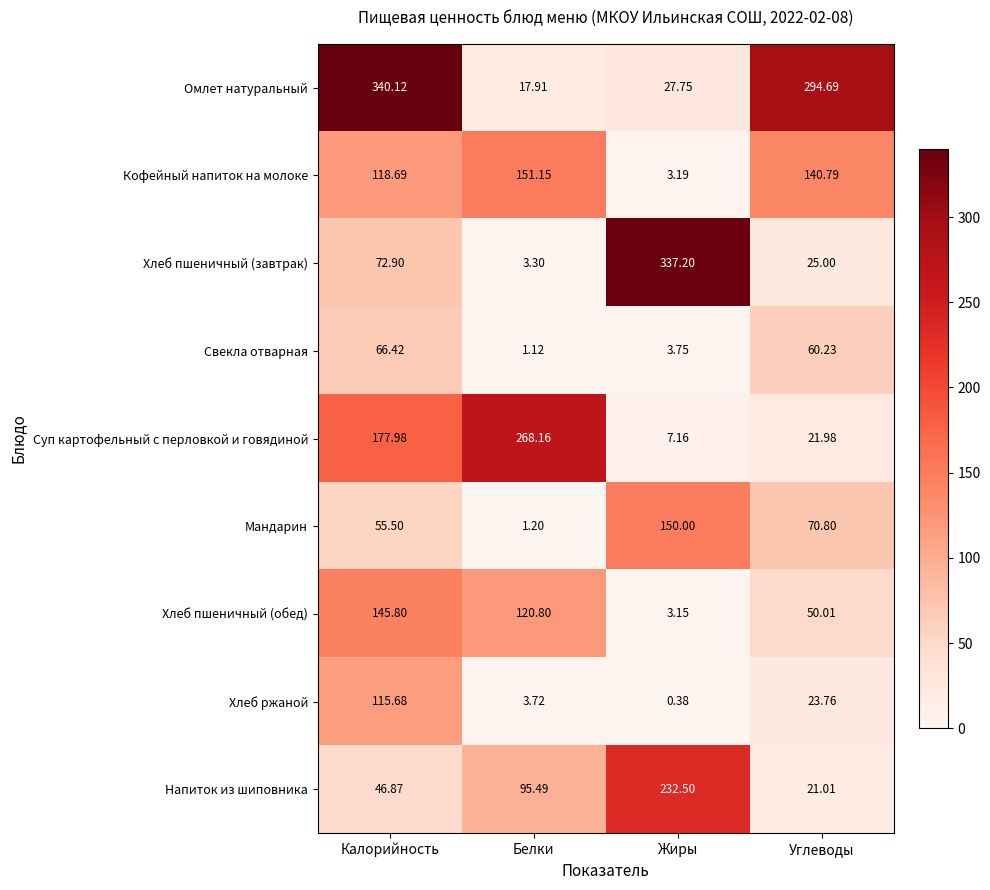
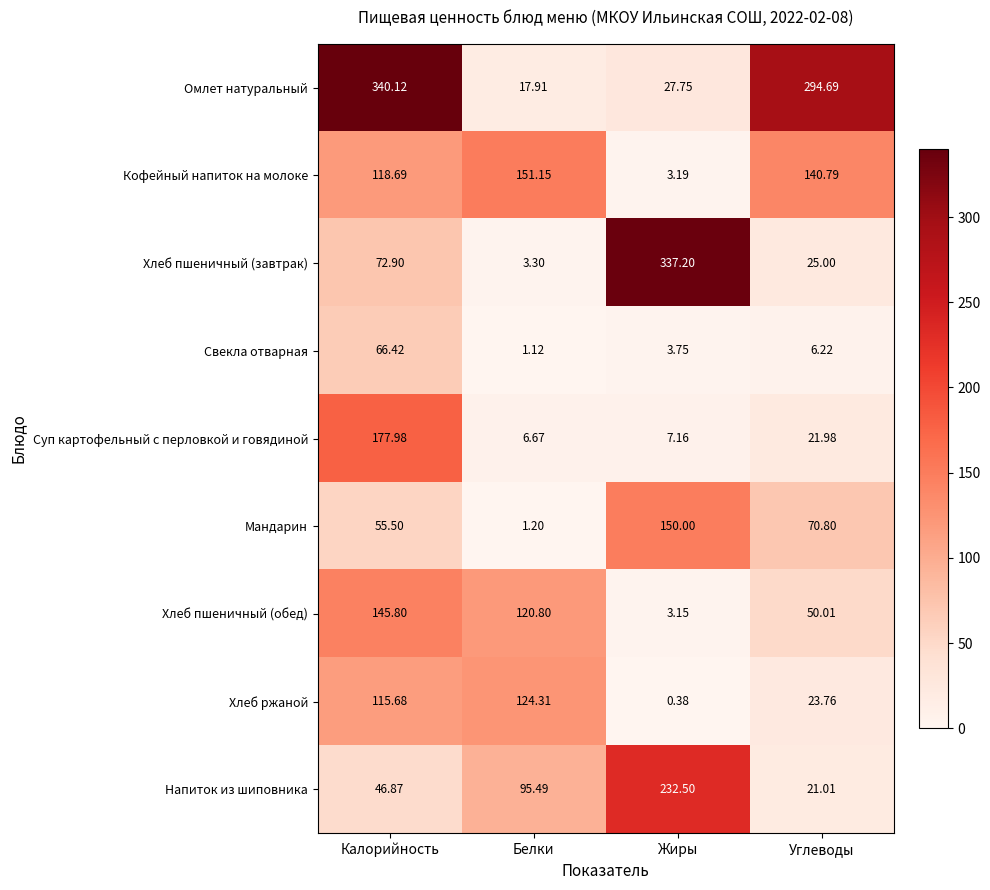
Свекла отварная, Углеводы: 60.23 -> 6.22
Суп картофельный с перловкой и говядиной, Белки: 268.16 -> 6.67
Хлеб ржаной, Белки: 3.72 -> 124.31
